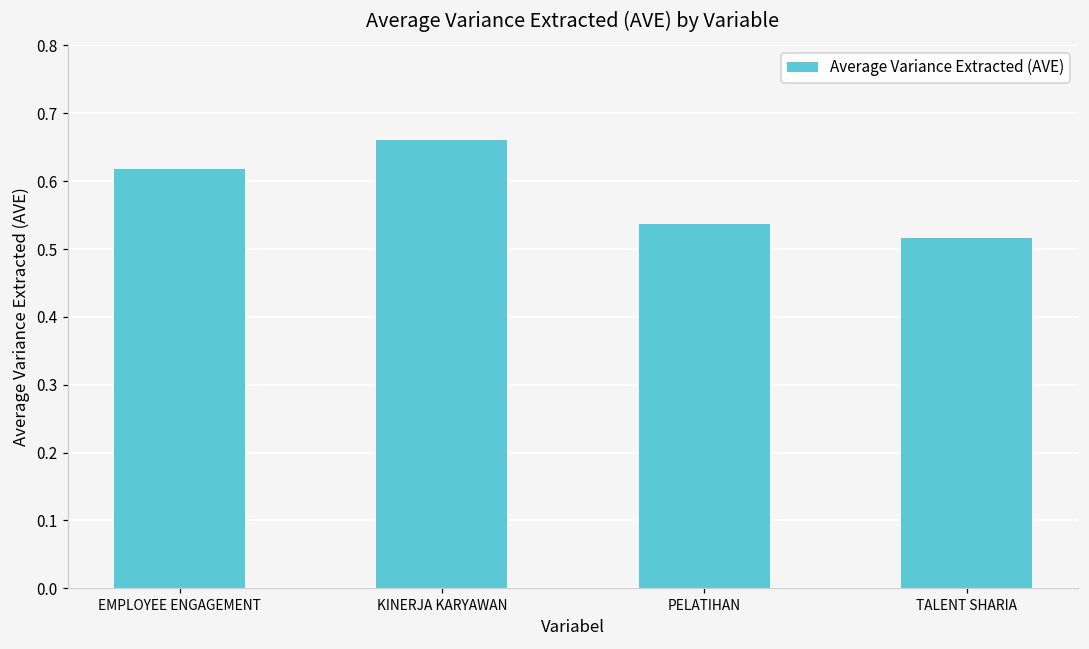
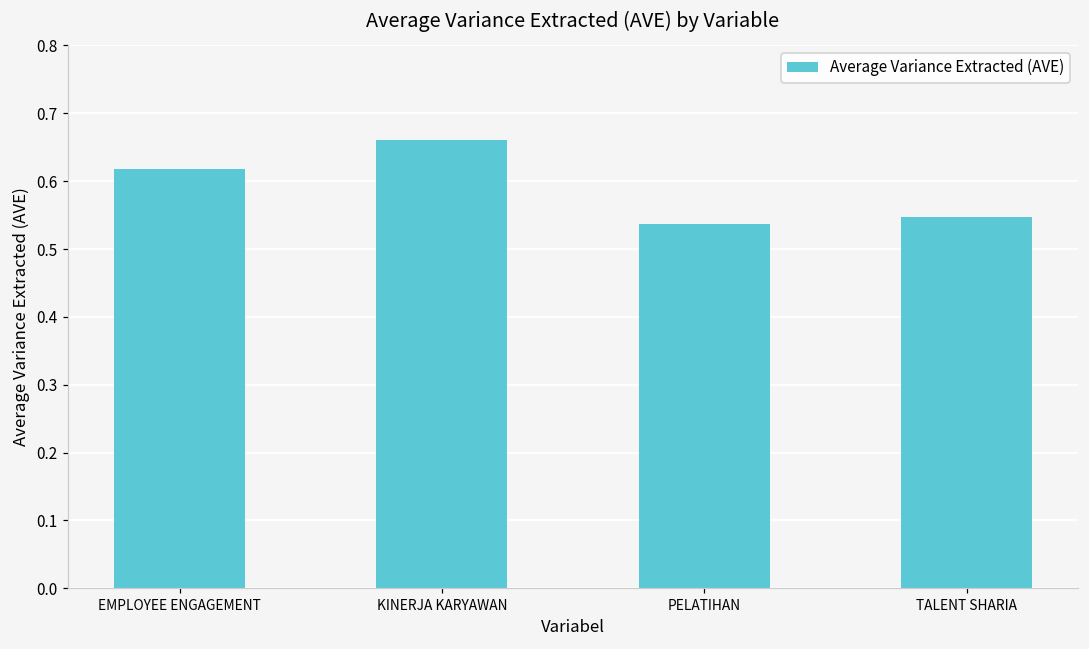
TALENT SHARIA: 0.52 -> 0.55
